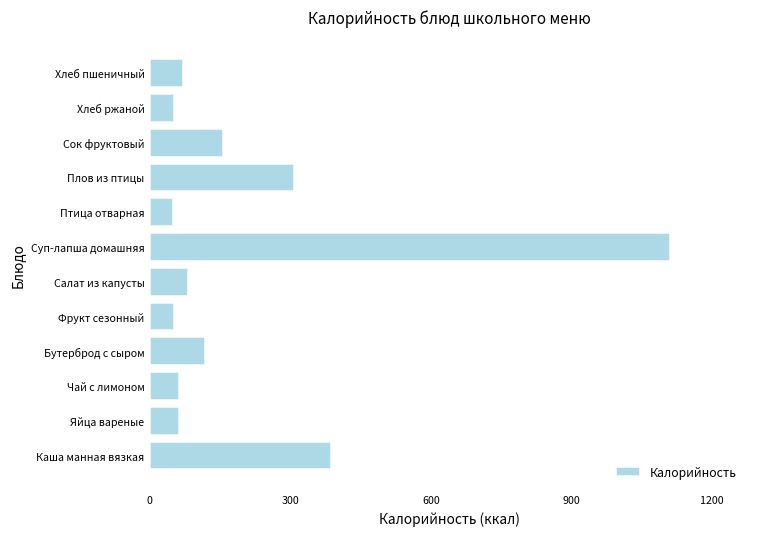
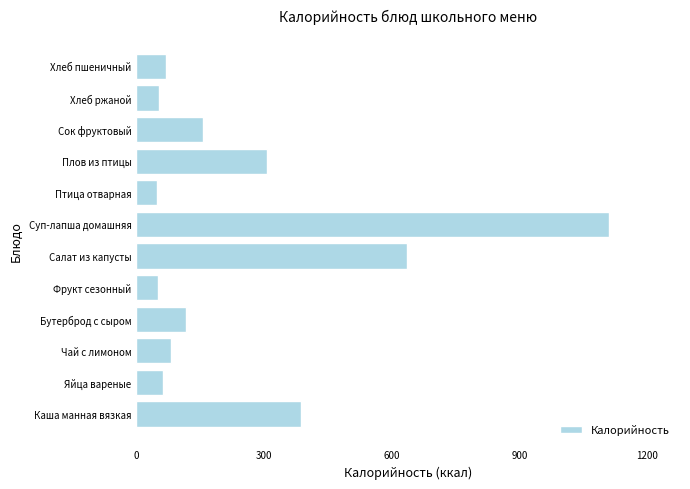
Салат из капусты: 80 -> 640
Чай с лимоном: 60 -> 80
